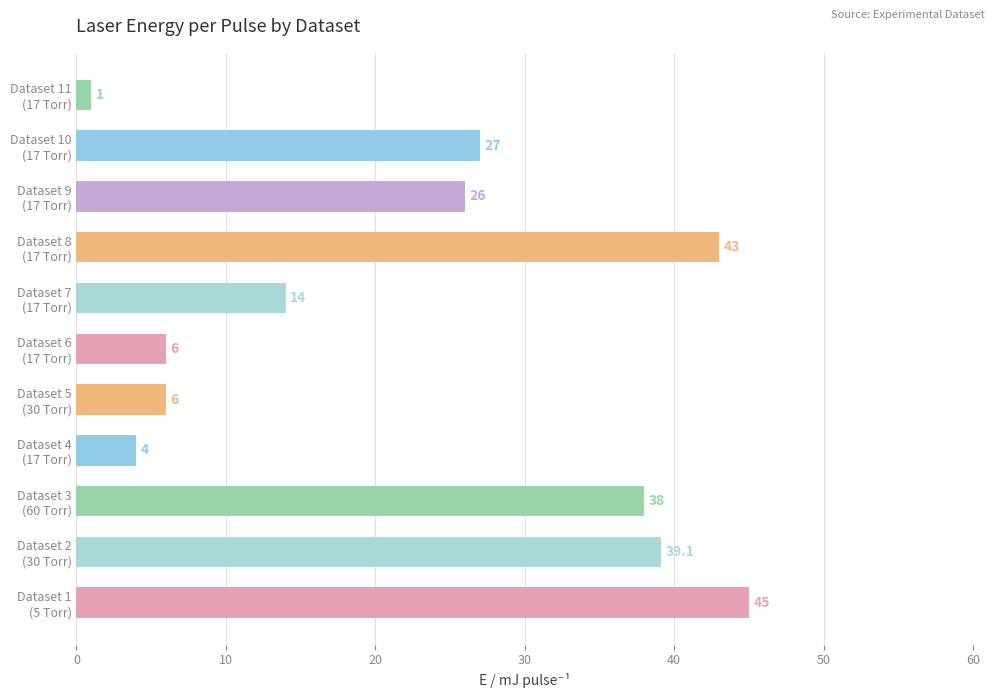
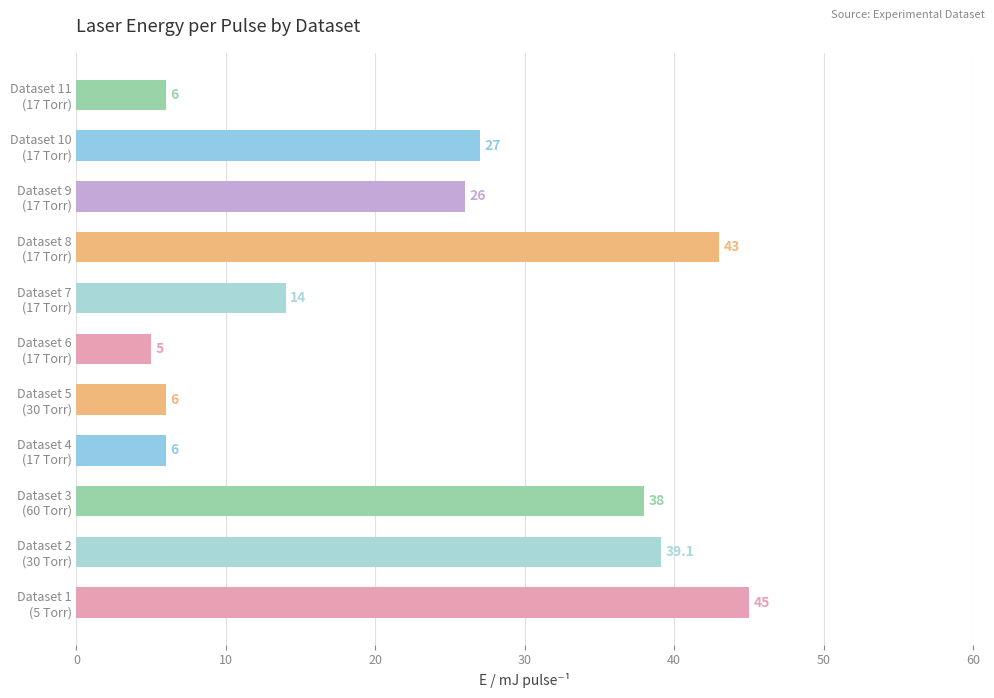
Dataset 11 (17 Torr): 1 -> 6
Dataset 6 (17 Torr): 6 -> 5
Dataset 4 (17 Torr): 4 -> 6
